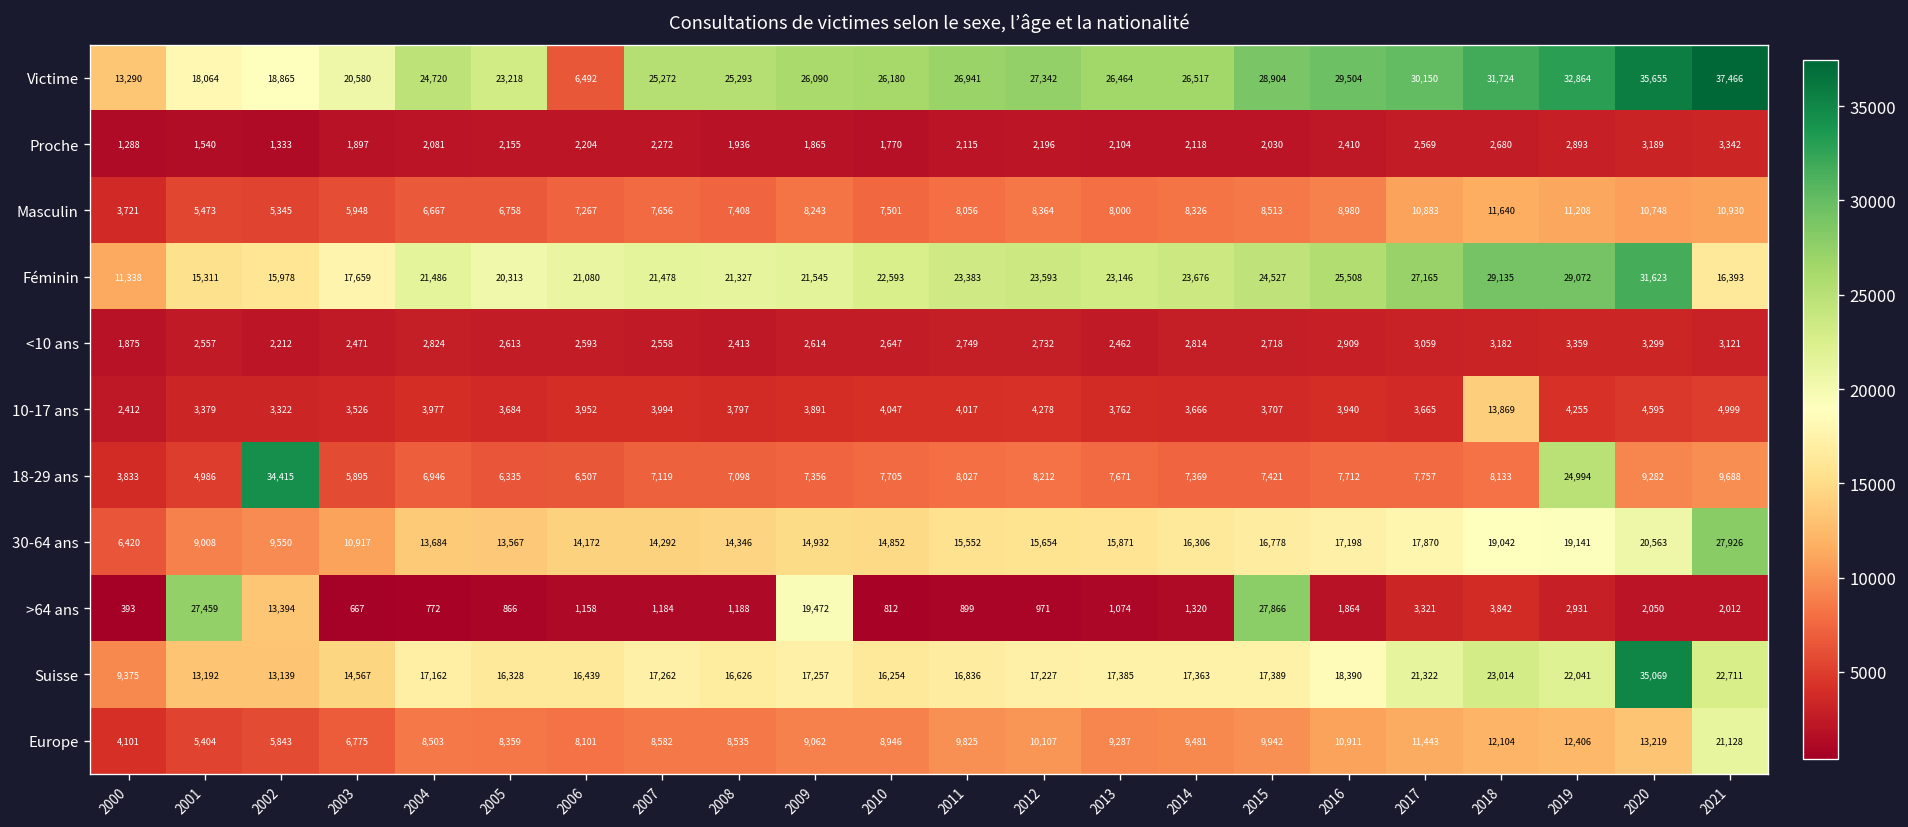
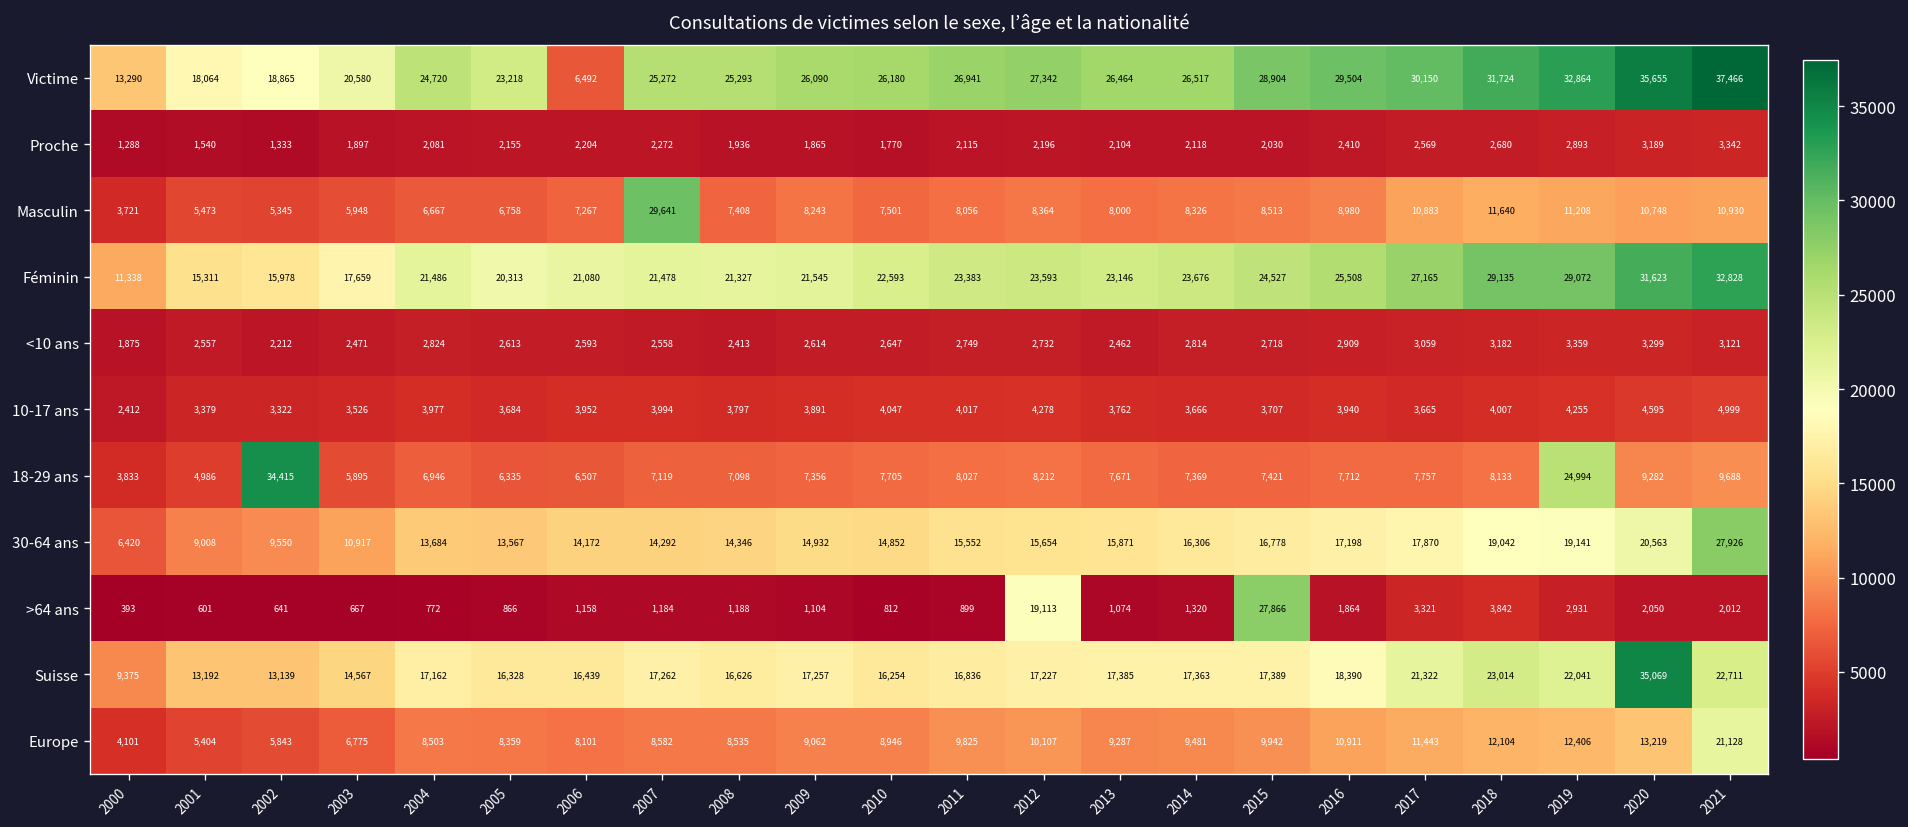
Masculin, 2007: 7,656 -> 29,641
Féminin, 2021: 16,393 -> 32,828
10-17 ans, 2018: 13,869 -> 4,007
>64 ans, 2001: 27,459 -> 601
>64 ans, 2002: 13,394 -> 641
>64 ans, 2009: 19,472 -> 1,104
>64 ans, 2012: 971 -> 19,113
